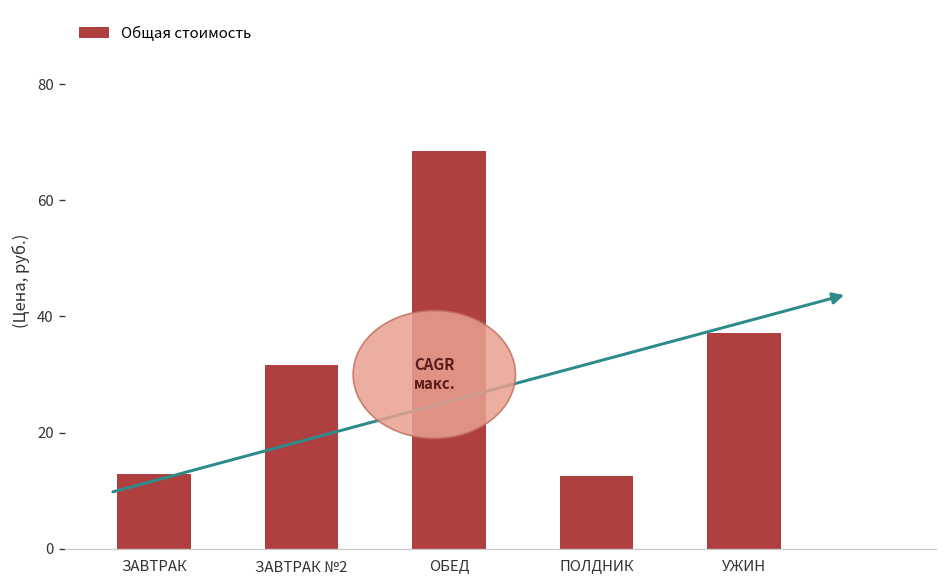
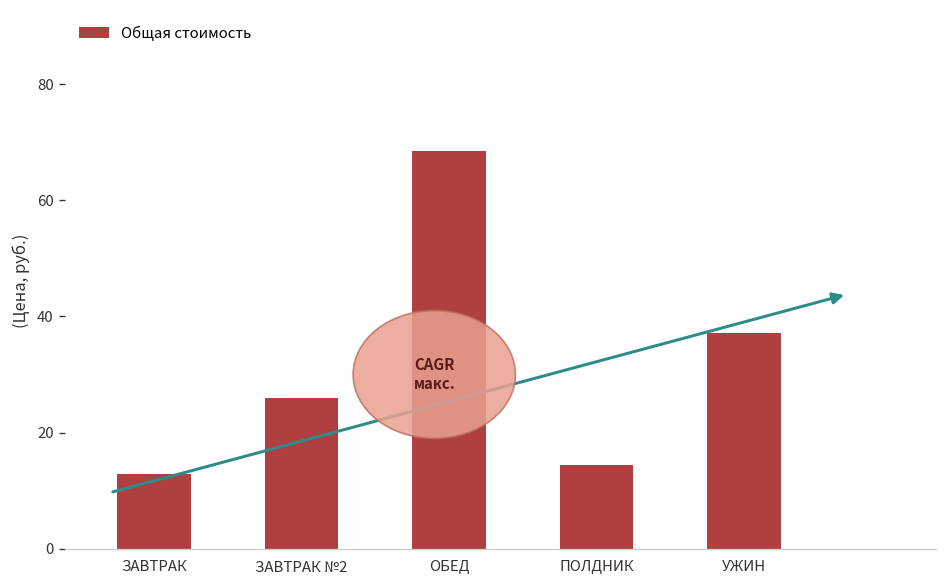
ЗАВТРАК №2: 32 -> 26
ПОЛДНИК: 13 -> 14
